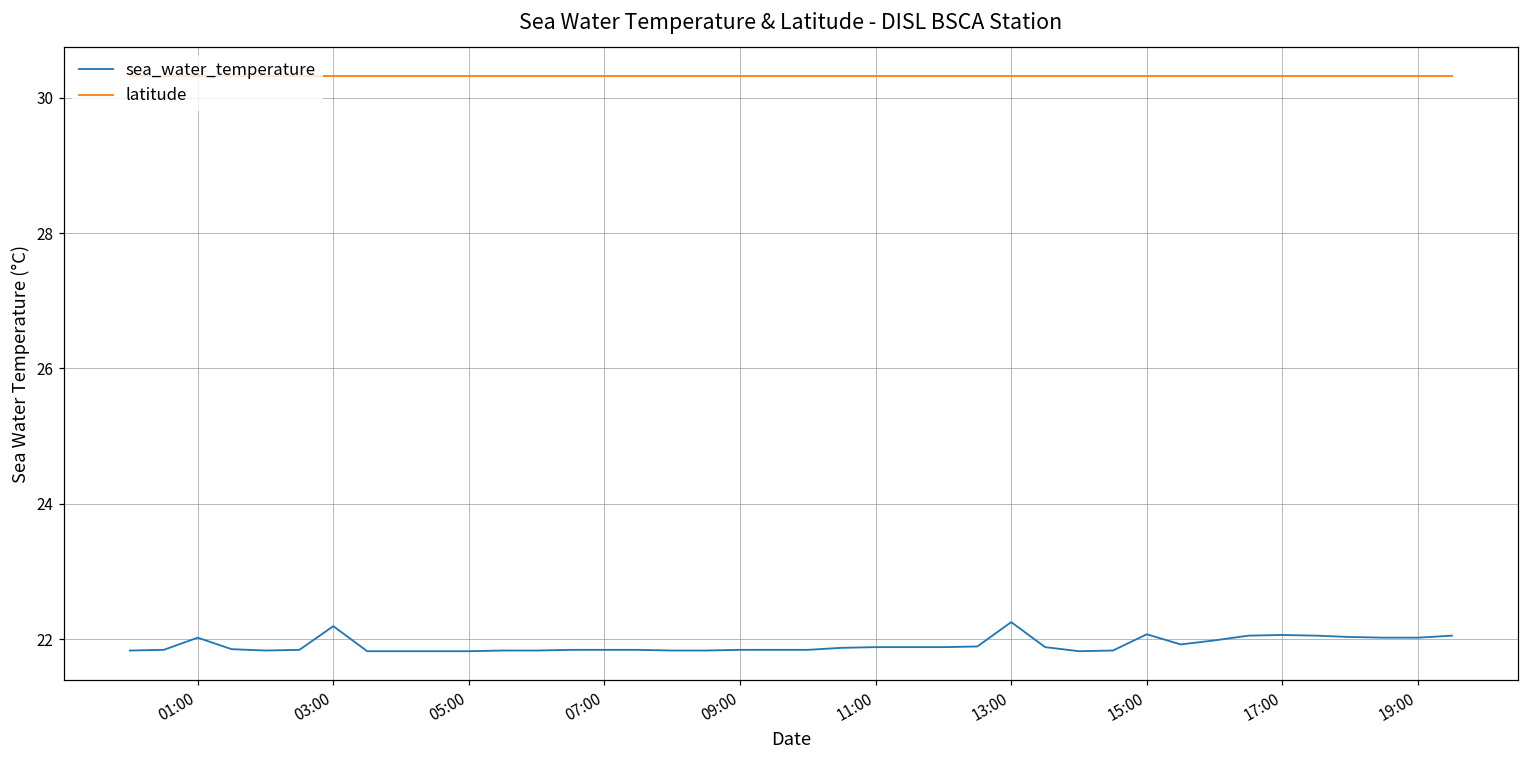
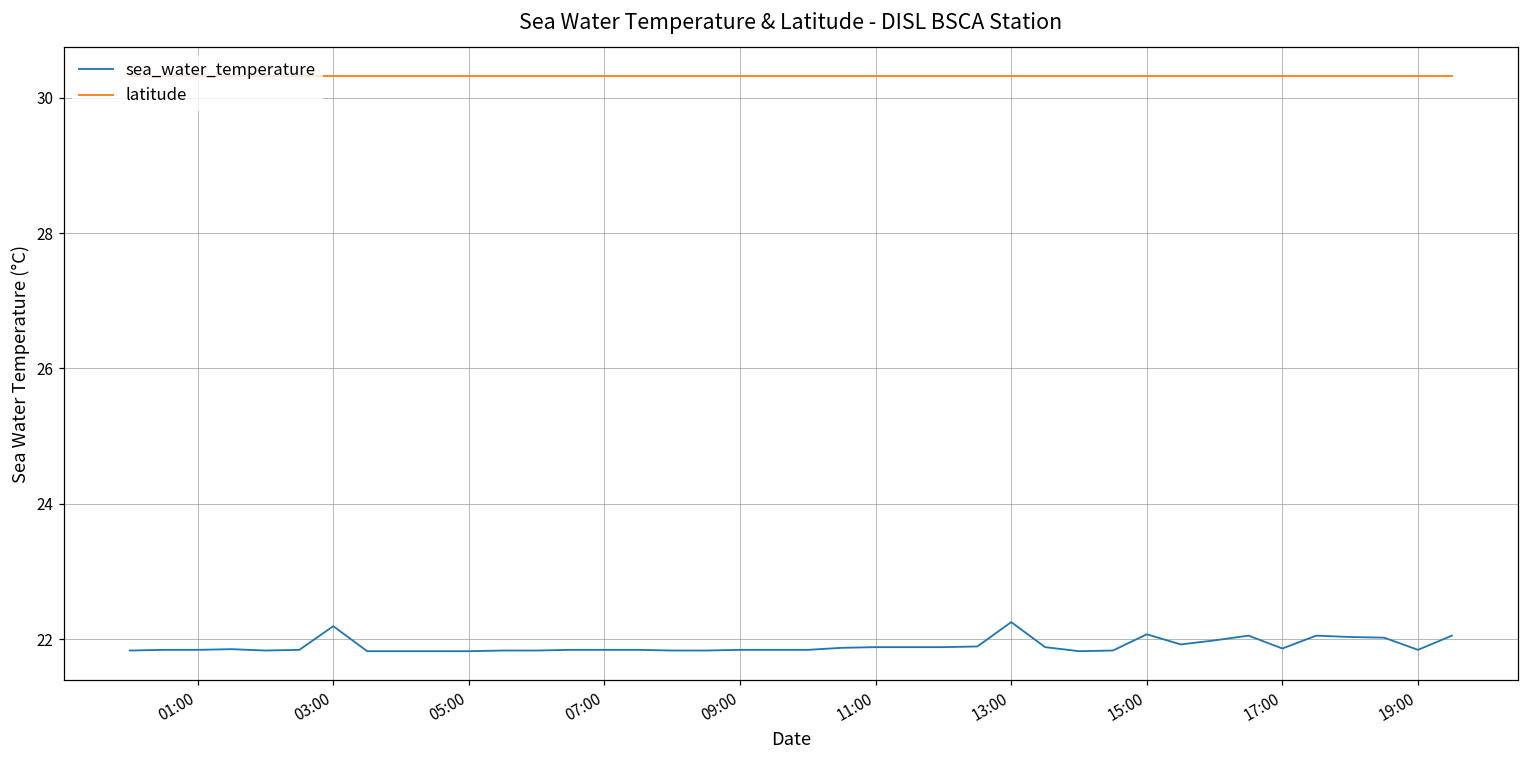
sea_water_temperature, 01:00: 22.0 -> 21.8
sea_water_temperature, 17:00: 22.1 -> 21.9
sea_water_temperature, 19:00: 22.0 -> 21.8
